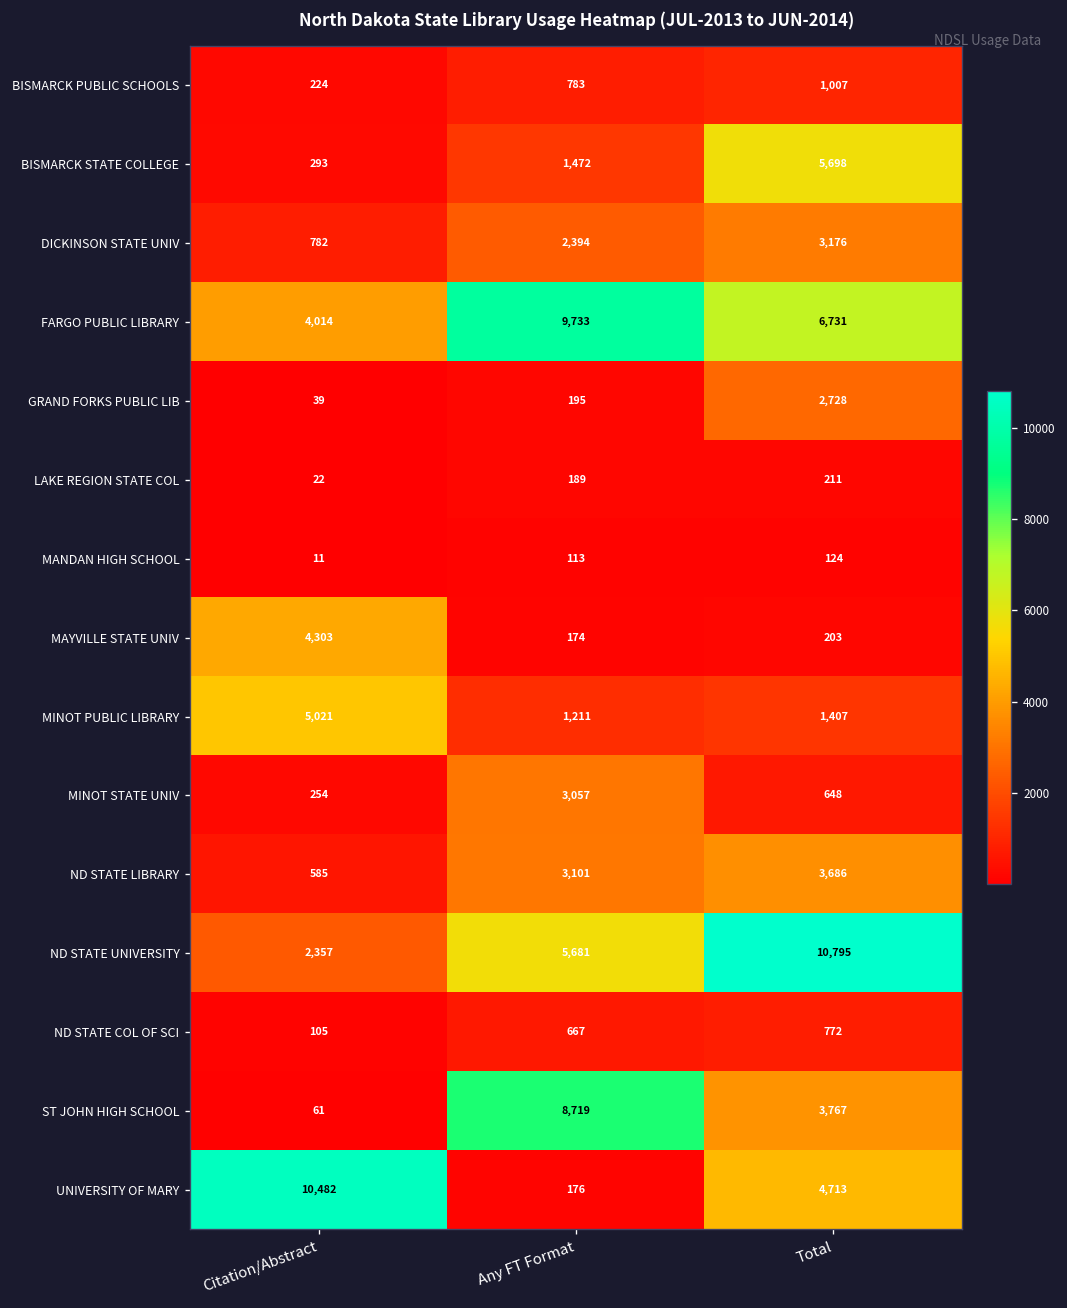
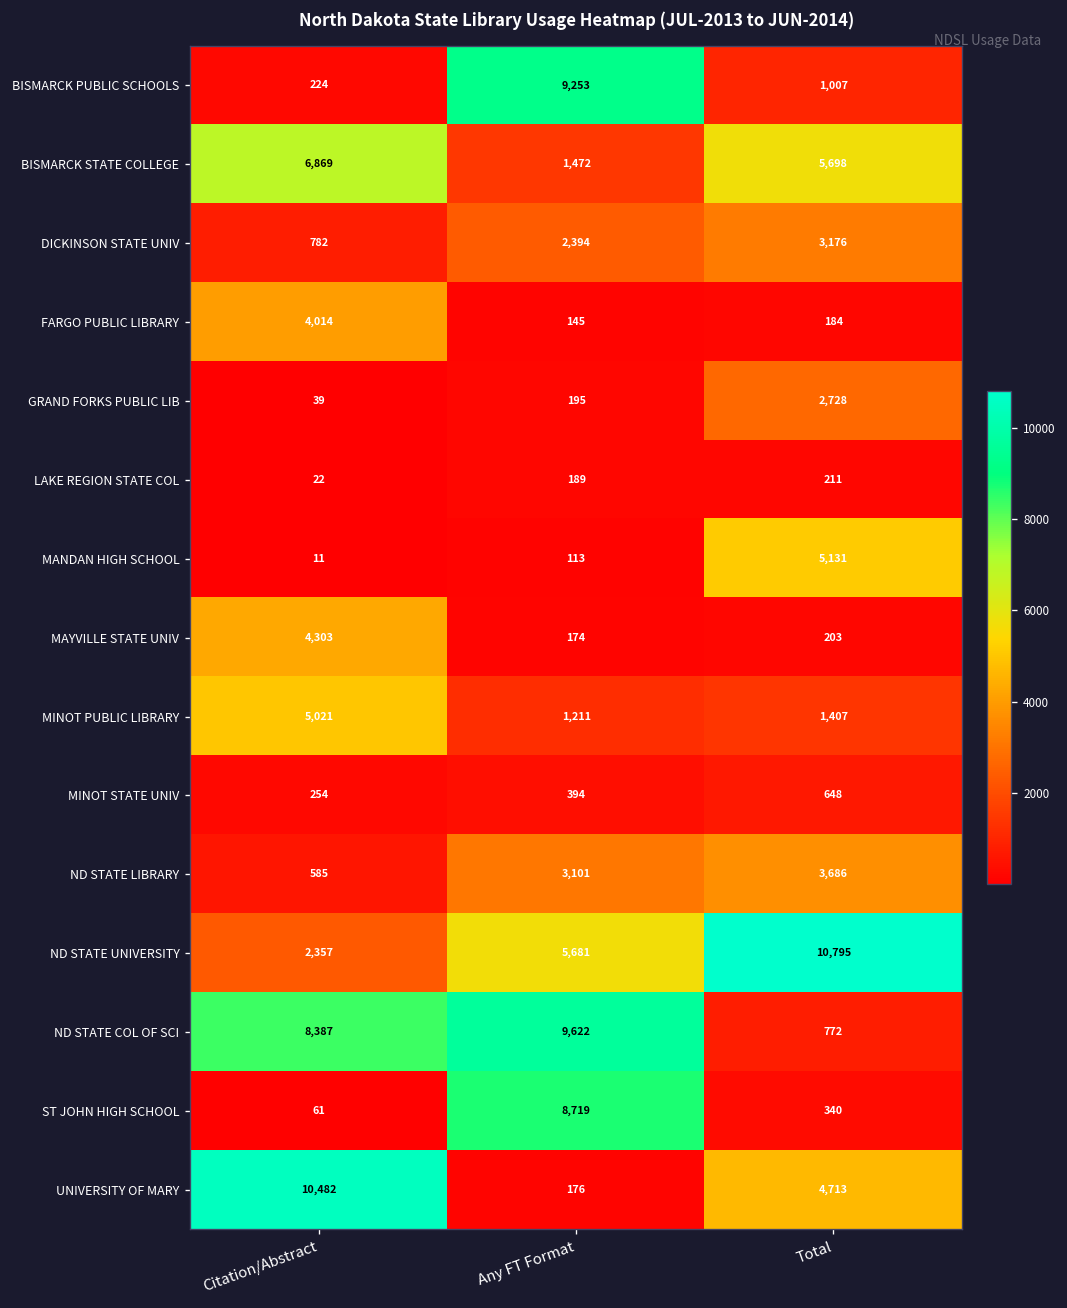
BISMARCK PUBLIC SCHOOLS, Any FT Format: 783 -> 9,253
BISMARCK STATE COLLEGE, Citation/Abstract: 293 -> 6,869
FARGO PUBLIC LIBRARY, Any FT Format: 9,733 -> 145
FARGO PUBLIC LIBRARY, Total: 6,731 -> 184
MANDAN HIGH SCHOOL, Total: 124 -> 5,131
MINOT STATE UNIV, Any FT Format: 3,057 -> 394
ND STATE COL OF SCI, Citation/Abstract: 105 -> 8,387
ND STATE COL OF SCI, Any FT Format: 667 -> 9,622
ST JOHN HIGH SCHOOL, Total: 3,767 -> 340
